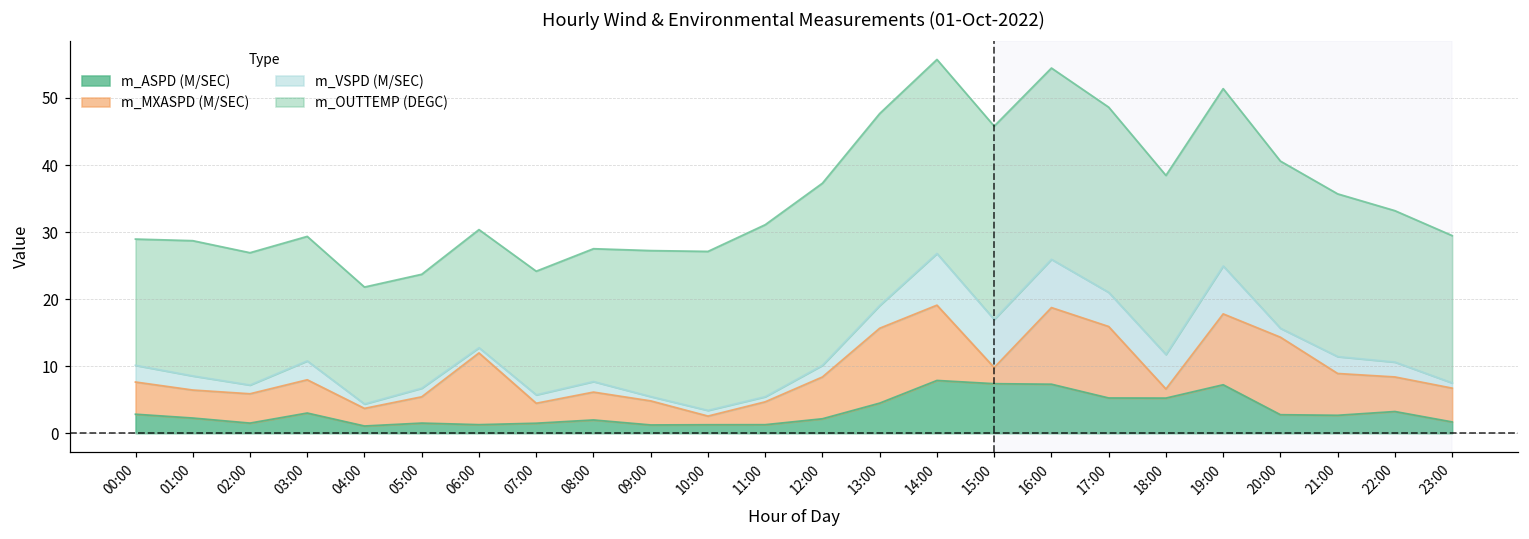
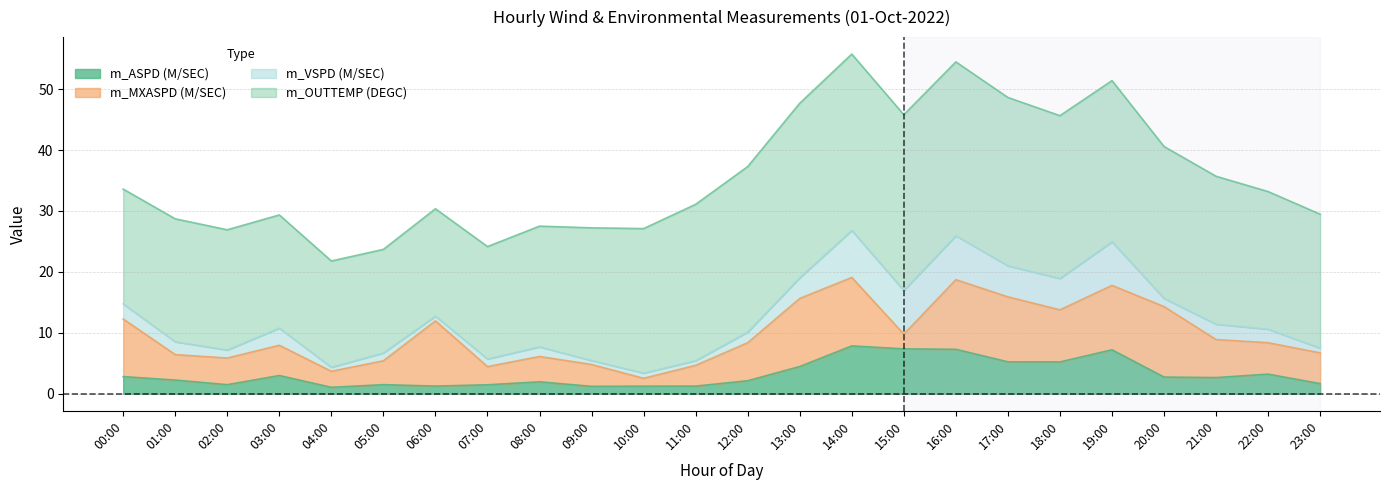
m_MXASPD (M/SEC), 00:00: 5 -> 9
m_MXASPD (M/SEC), 18:00: 1 -> 9
